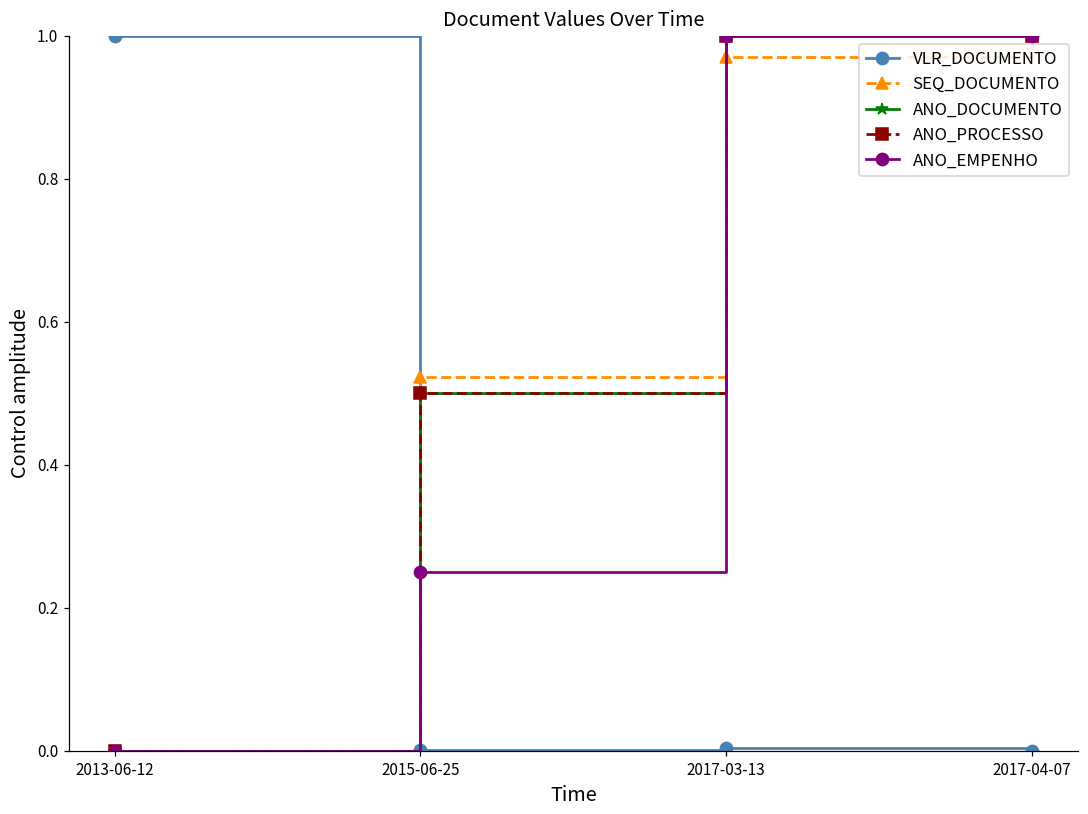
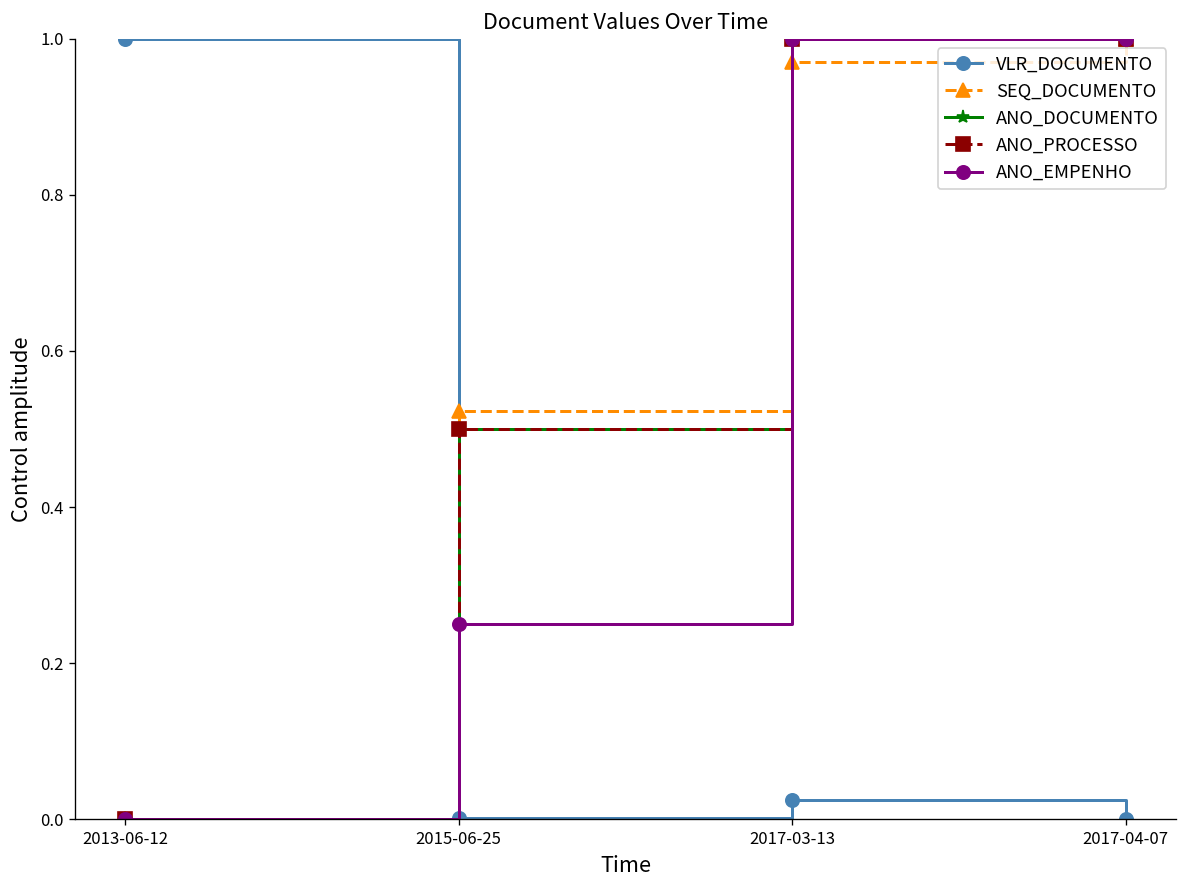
VLR_DOCUMENTO, 2017-03-13: 0.00 -> 0.02
